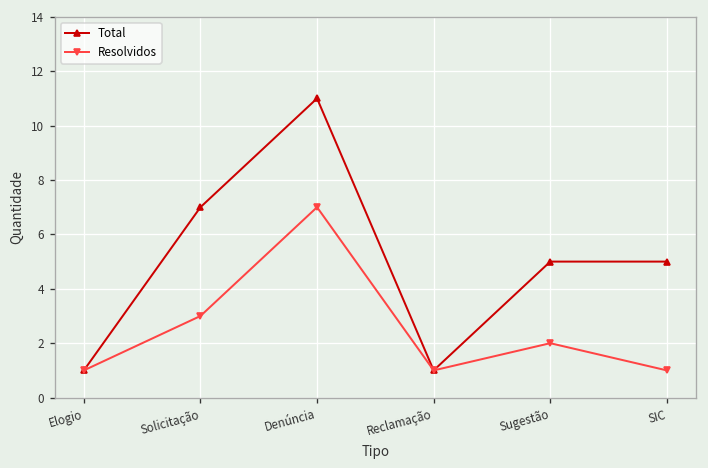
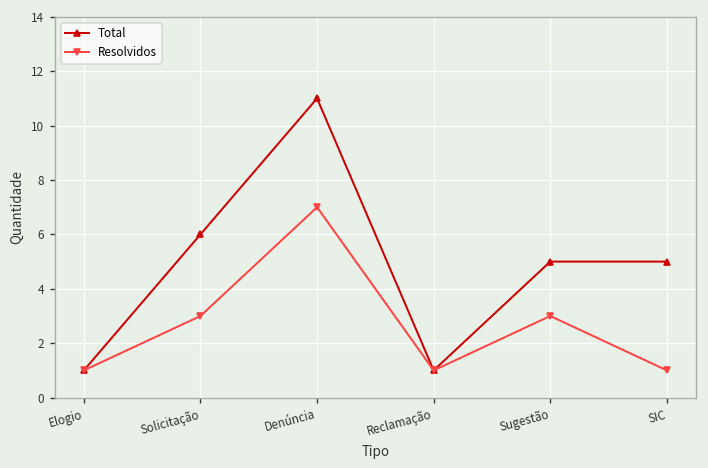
Total, Solicitação: 7 -> 6
Resolvidos, Sugestão: 2 -> 3
